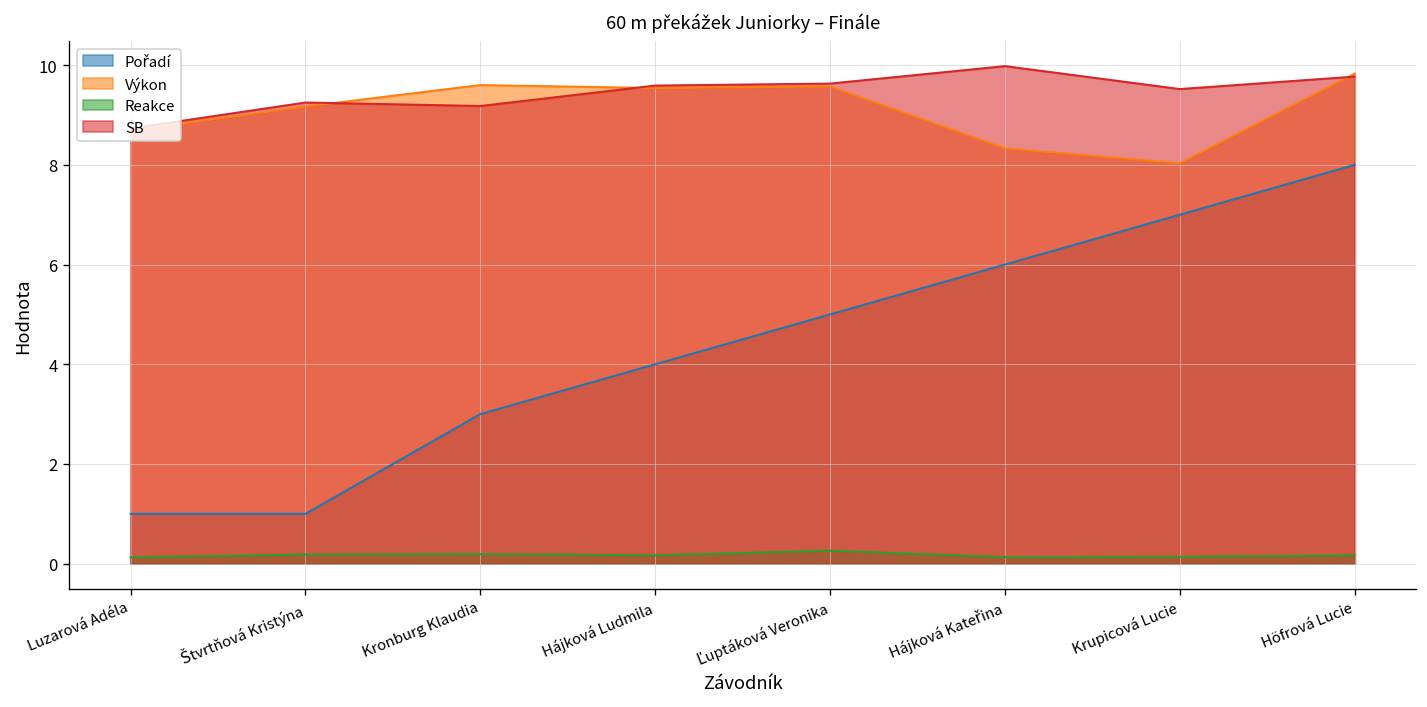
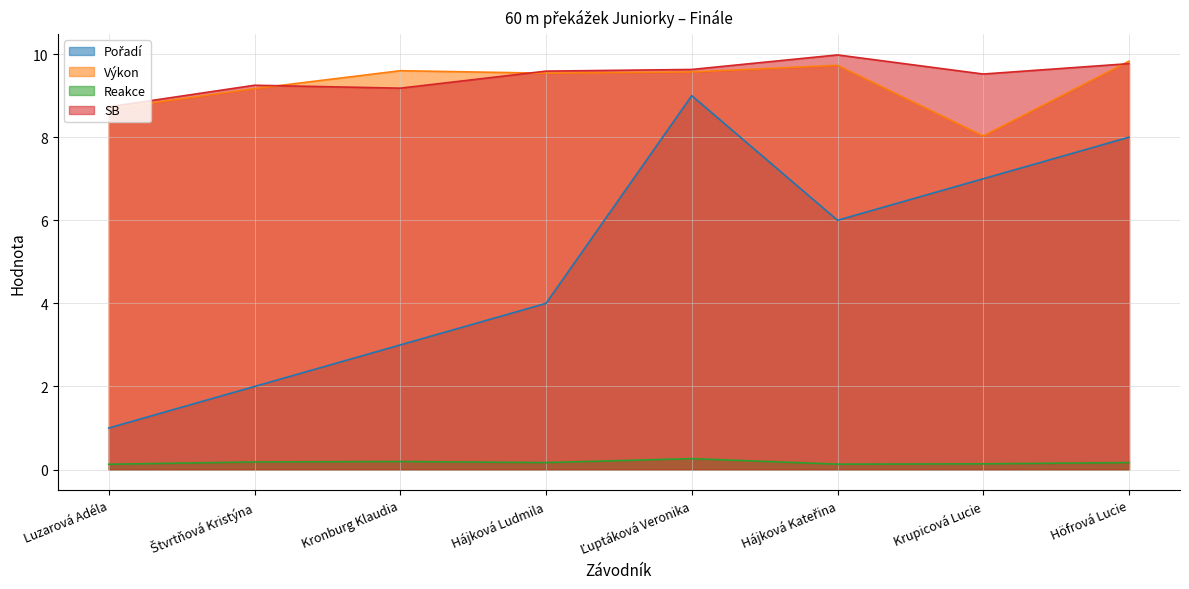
Pořadí, Štvrtňová Kristýna: 1 -> 2
Pořadí, Ľuptáková Veronika: 5 -> 9
Výkon, Hájková Kateřina: 8.3 -> 9.7
